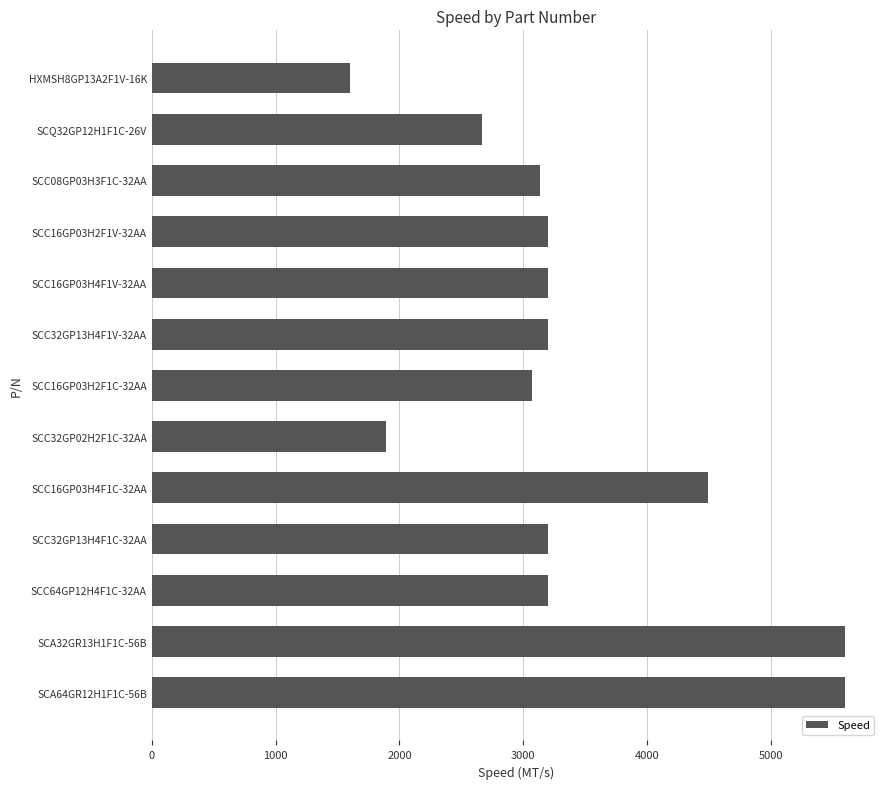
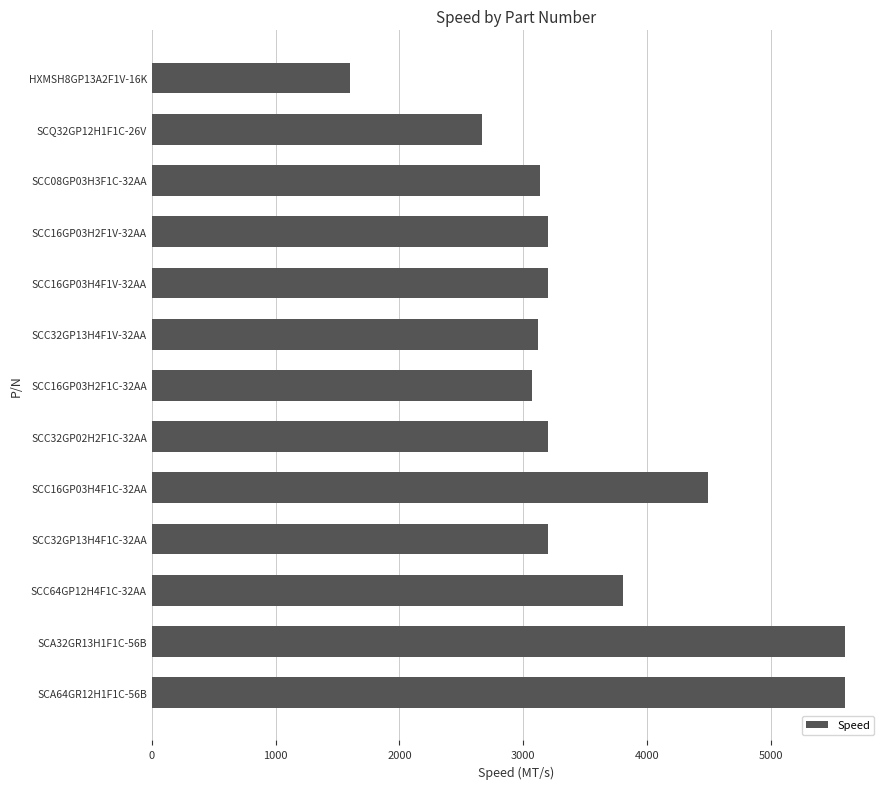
SCC32GP13H4F1V-32AA: 3200 -> 3120
SCC32GP02H2F1C-32AA: 1900 -> 3200
SCC64GP12H4F1C-32AA: 3200 -> 3810
